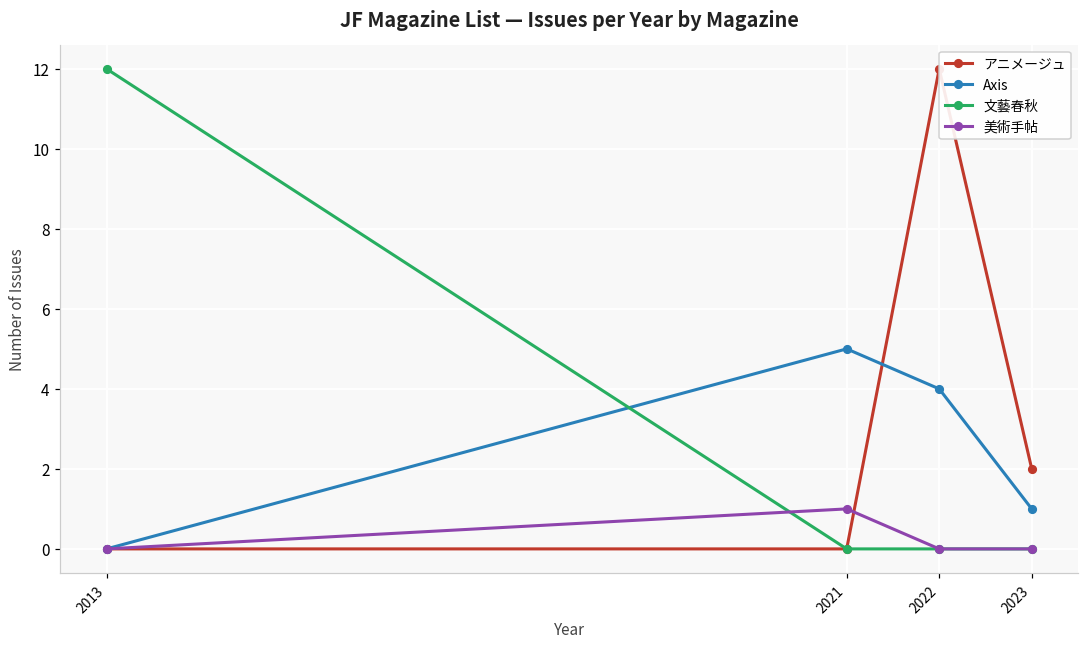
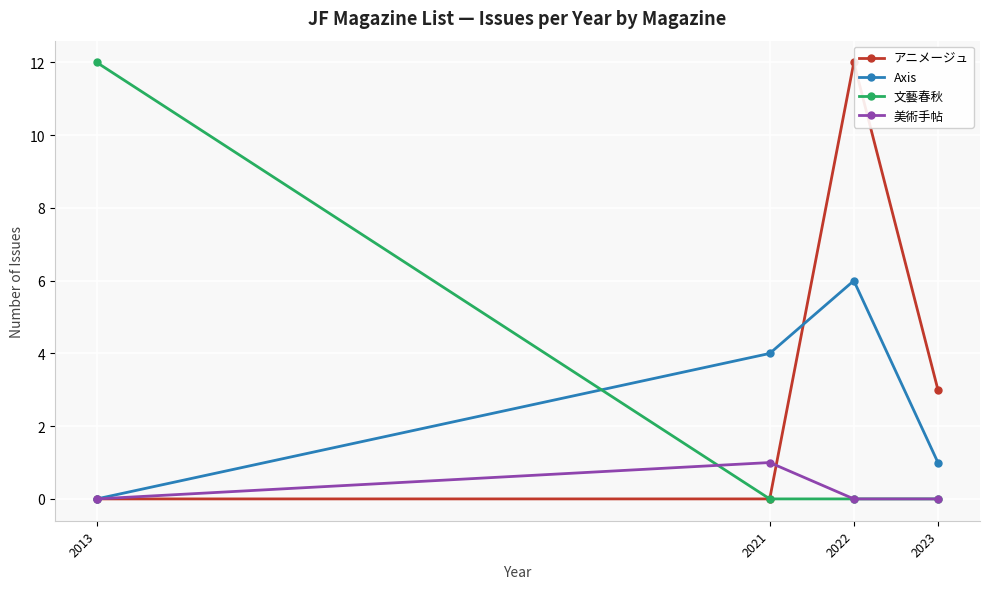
Axis, 2021: 5 -> 4
Axis, 2022: 4 -> 6
アニメージュ, 2023: 2 -> 3
